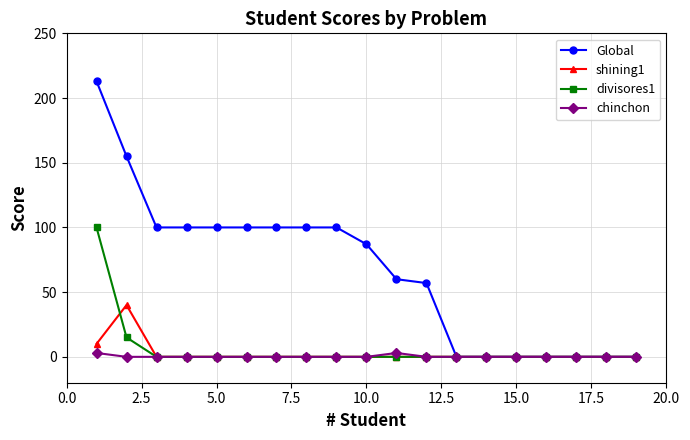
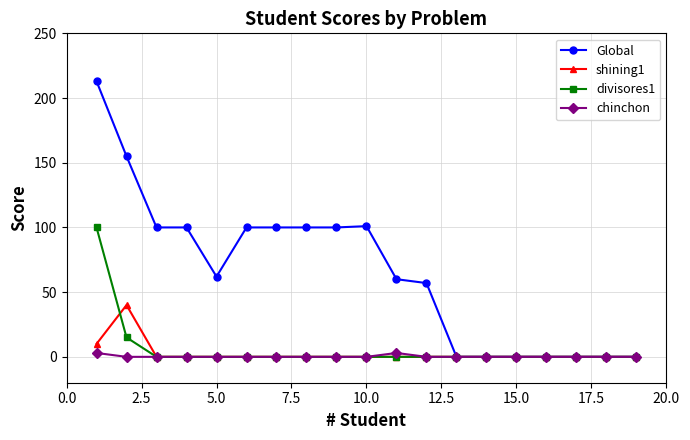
Global, 5.0: 100 -> 62
Global, 10.0: 87 -> 101
